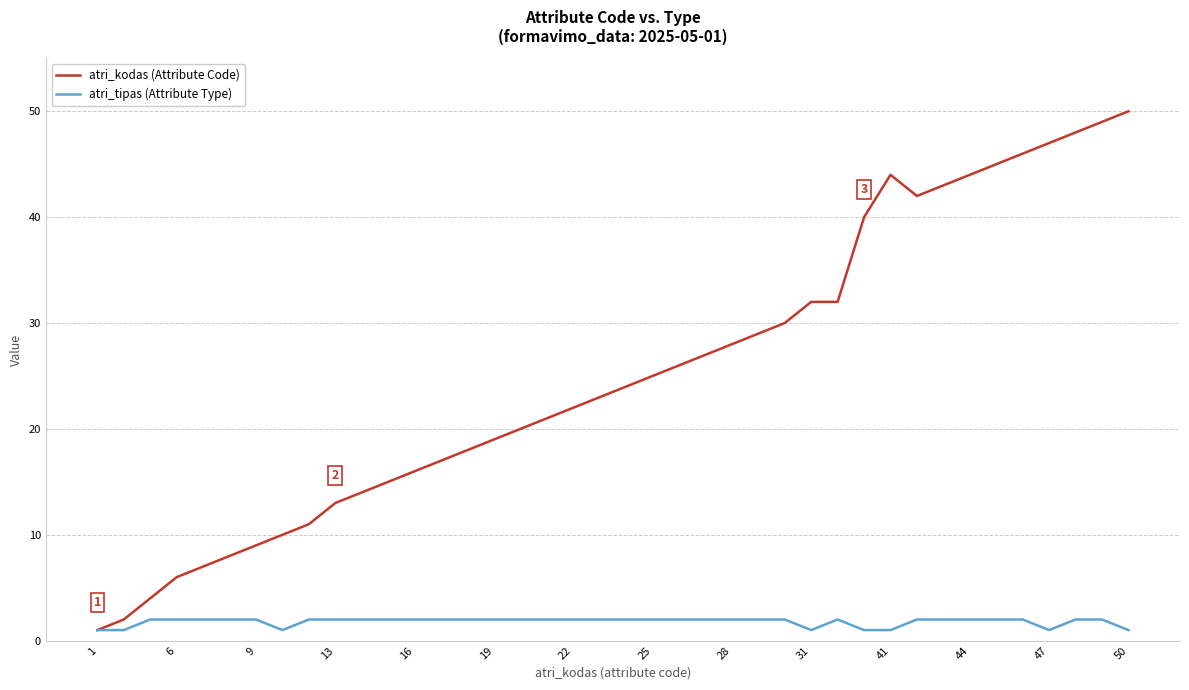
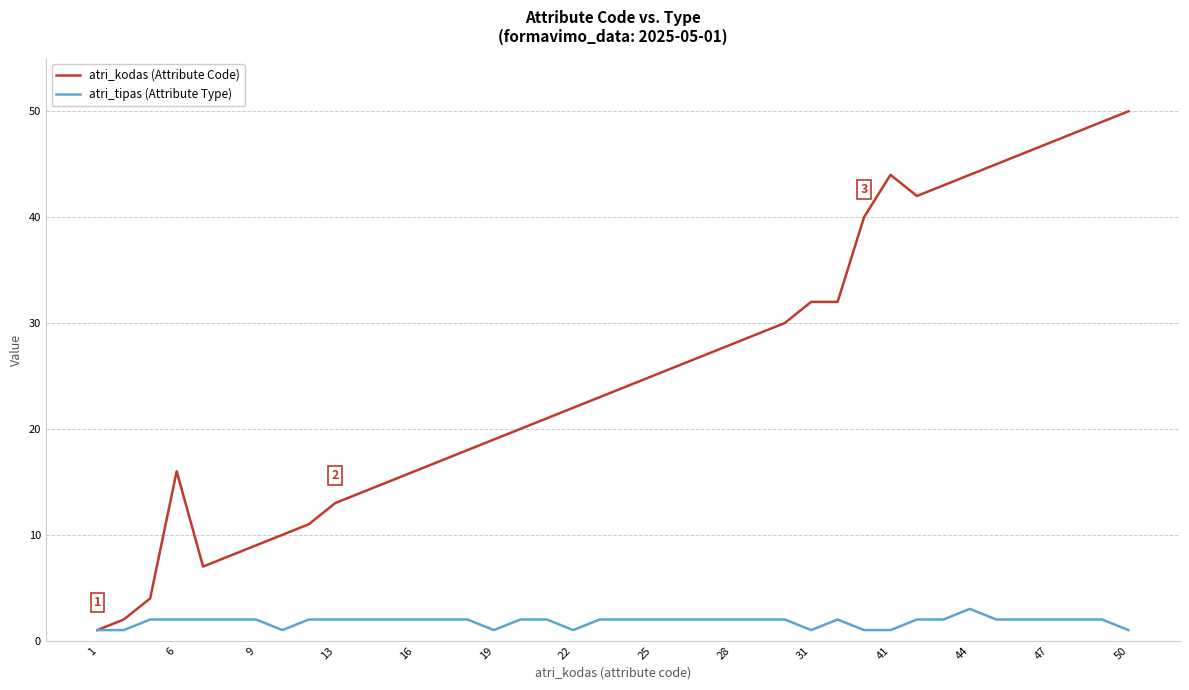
atri_kodas (Attribute Code), 6: 6 -> 16
atri_tipas (Attribute Type), 19: 2 -> 1
atri_tipas (Attribute Type), 22: 2 -> 1
atri_tipas (Attribute Type), 44: 2 -> 3
atri_tipas (Attribute Type), 47: 1 -> 2
